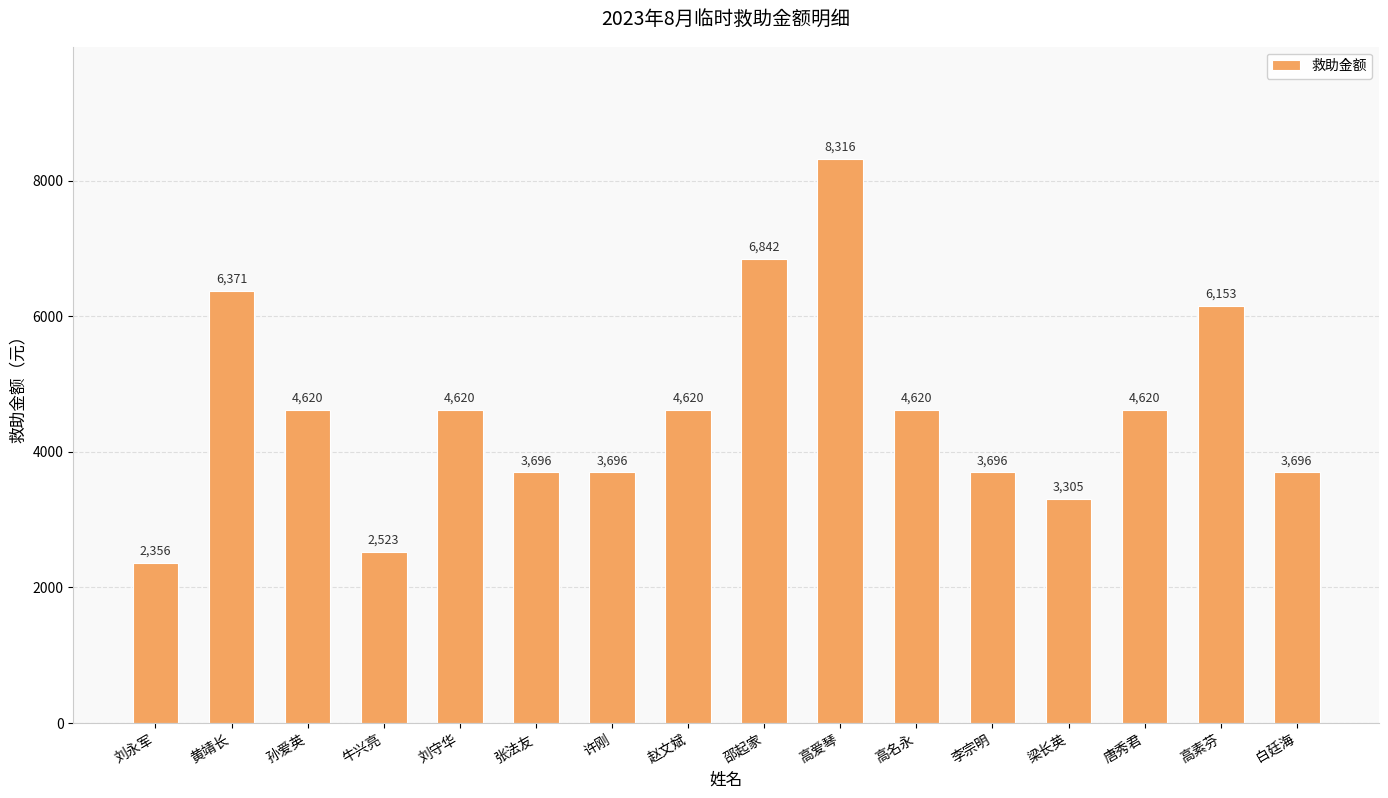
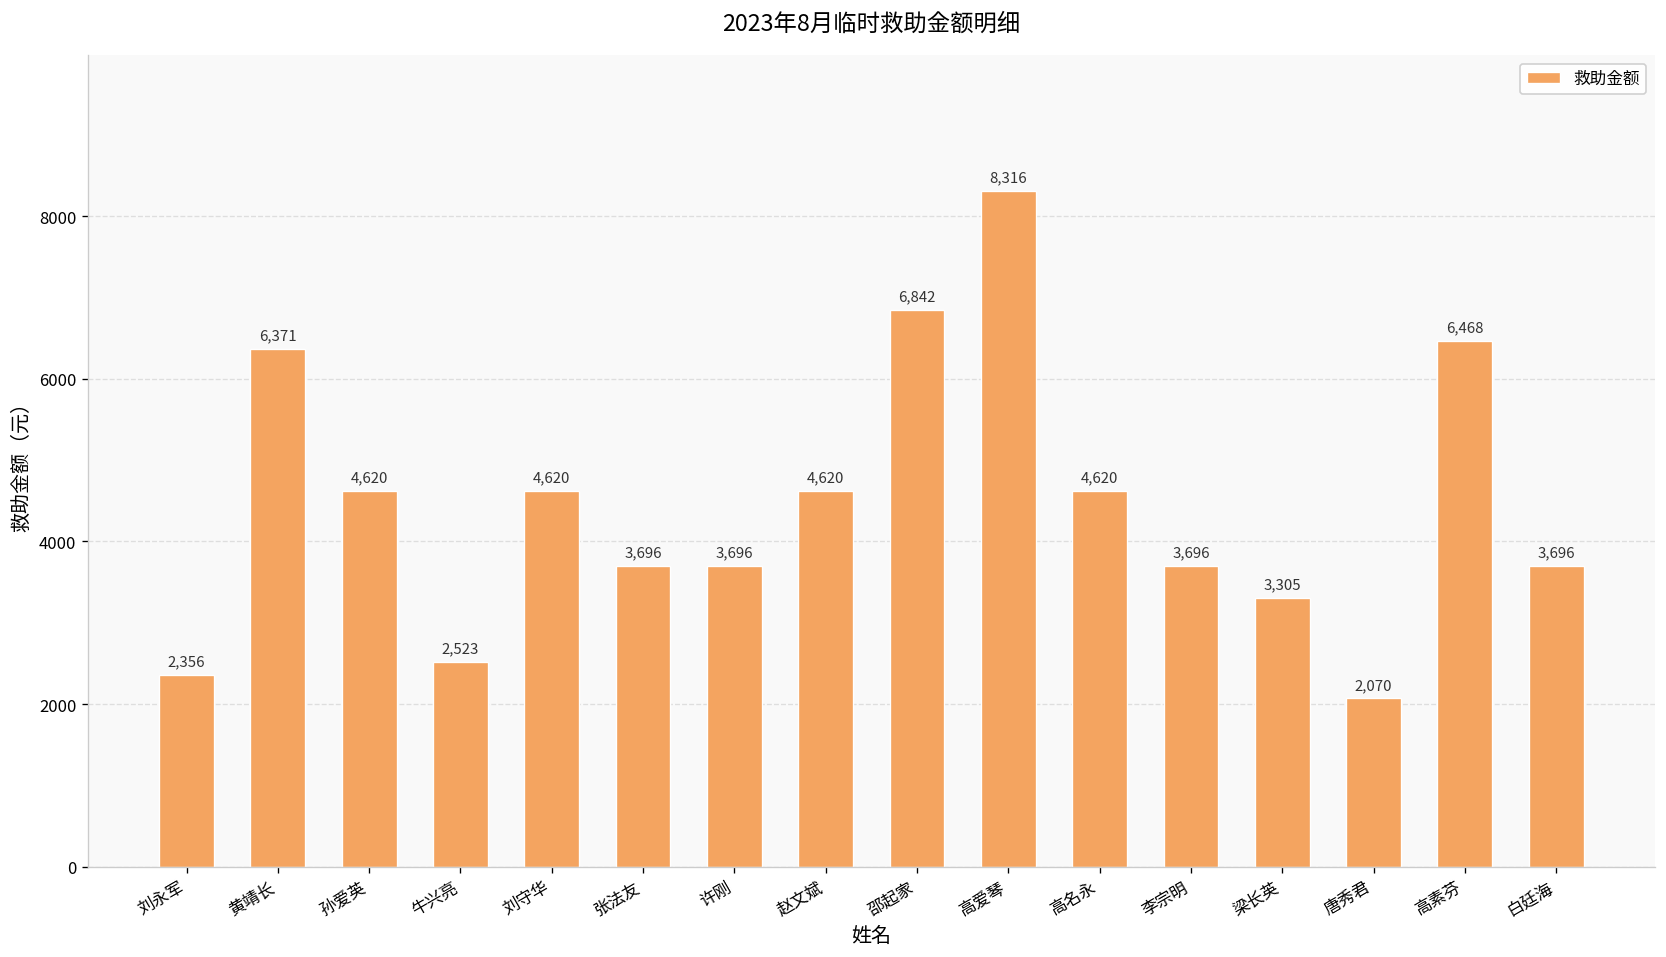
唐秀君: 4,620 -> 2,070
高素芬: 6,153 -> 6,468
